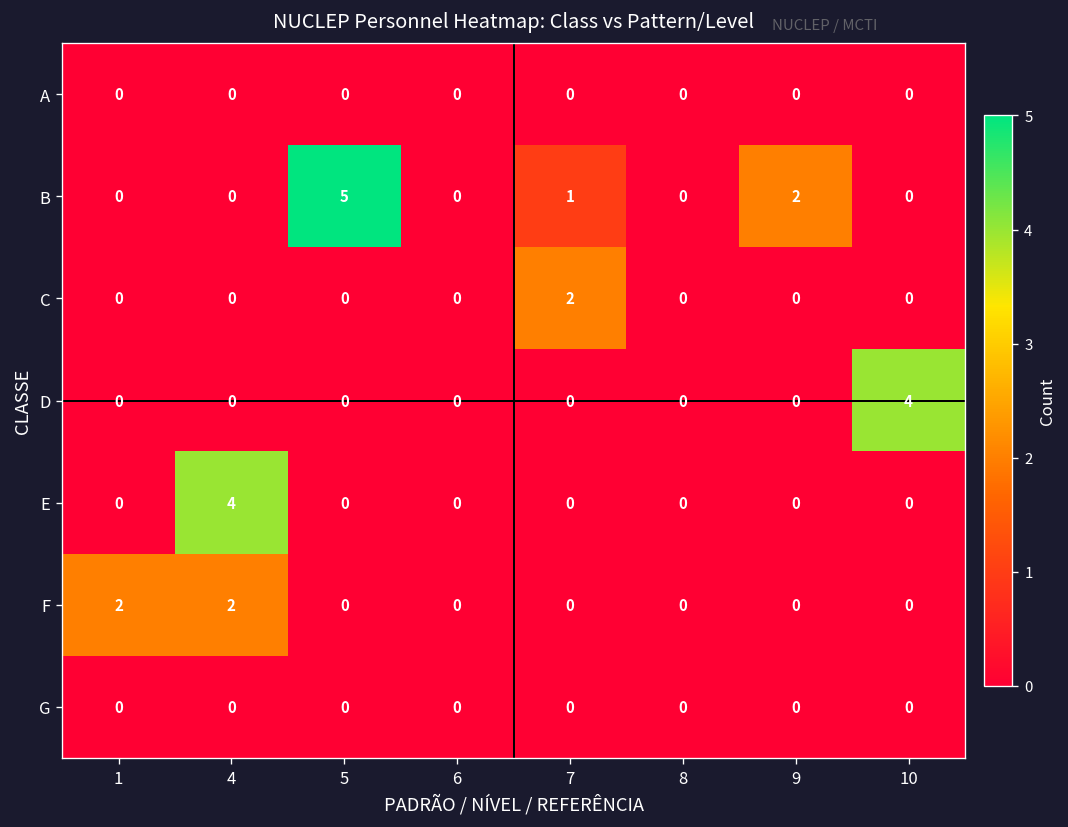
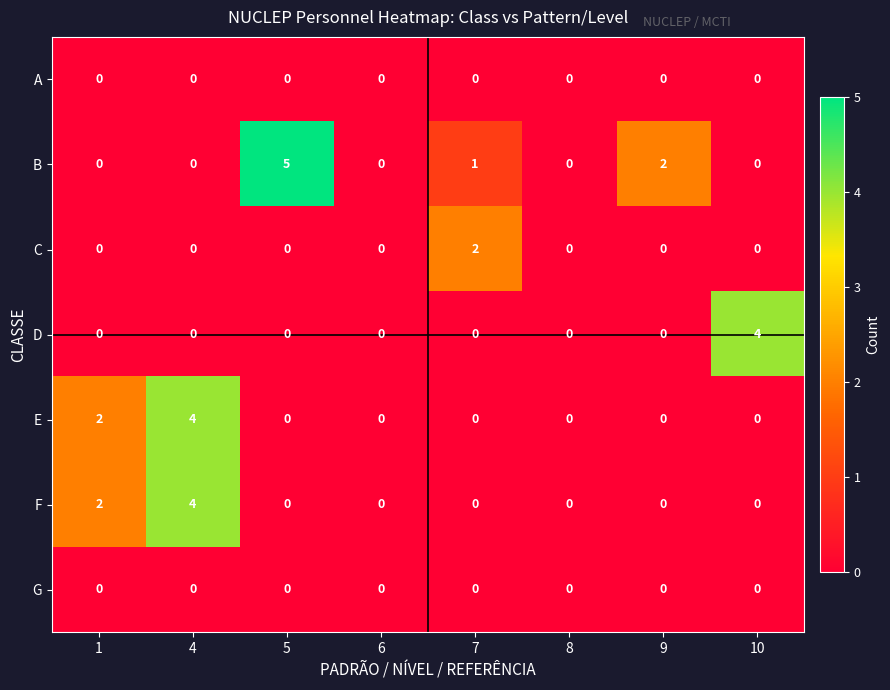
E, 1: 0 -> 2
F, 4: 2 -> 4
